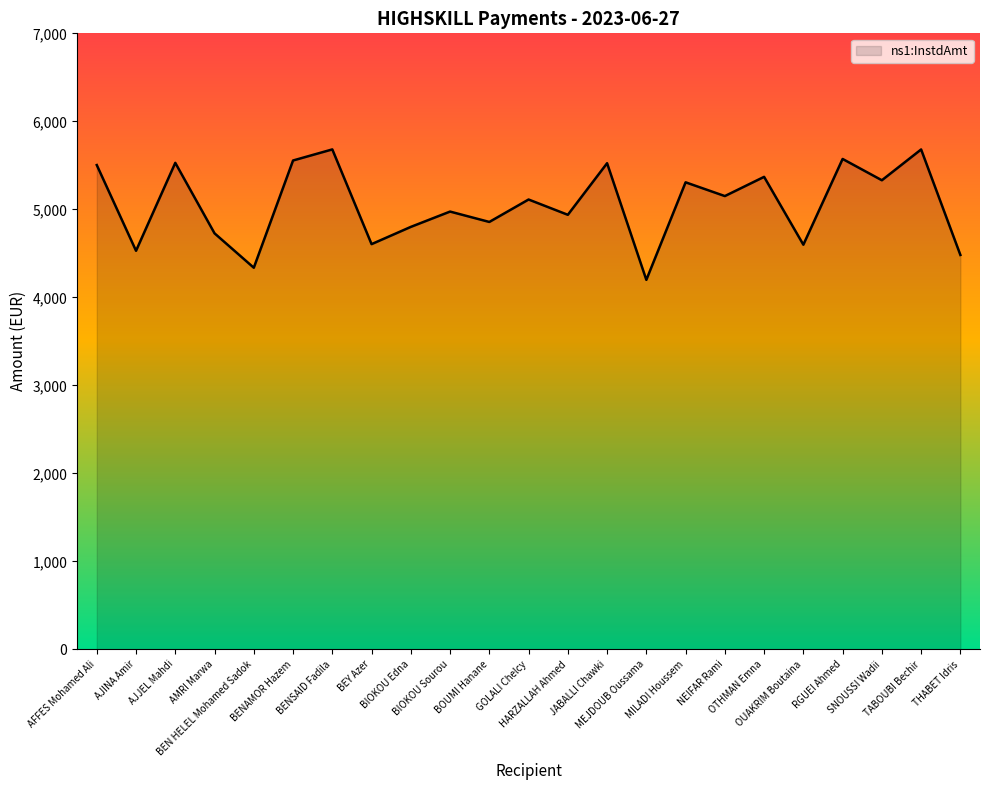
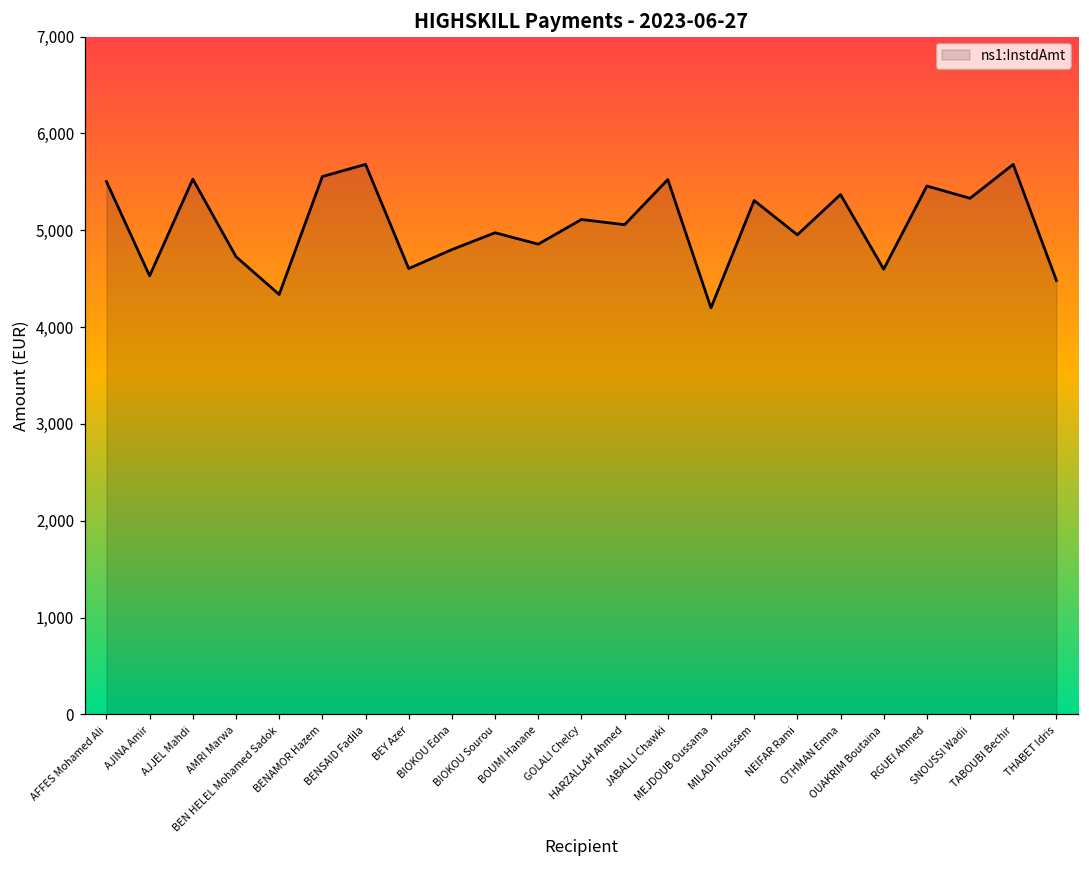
HARZALLAH Ahmed: 4,900 -> 5,100
NEIFAR Rami: 5,200 -> 5,000
RGUEI Ahmed: 5,600 -> 5,500
